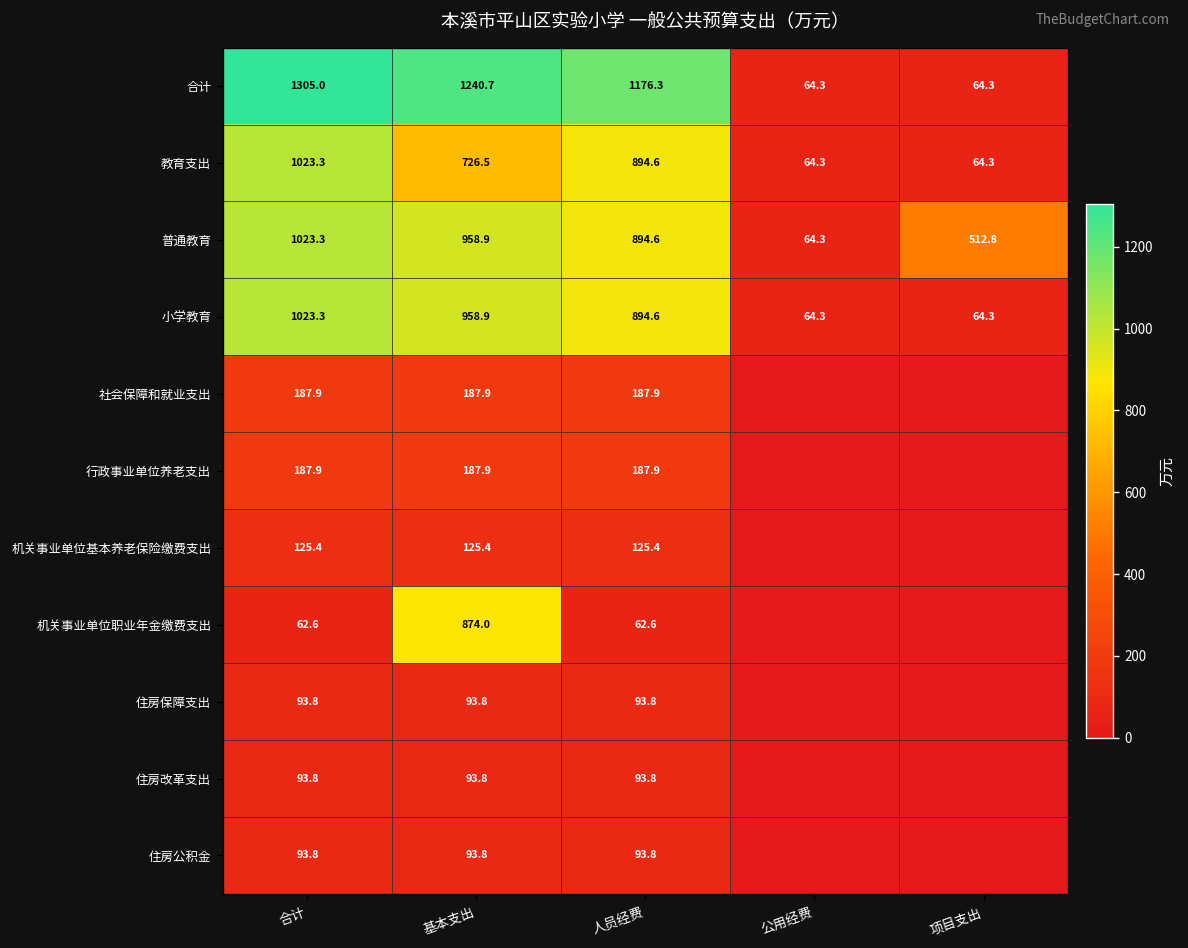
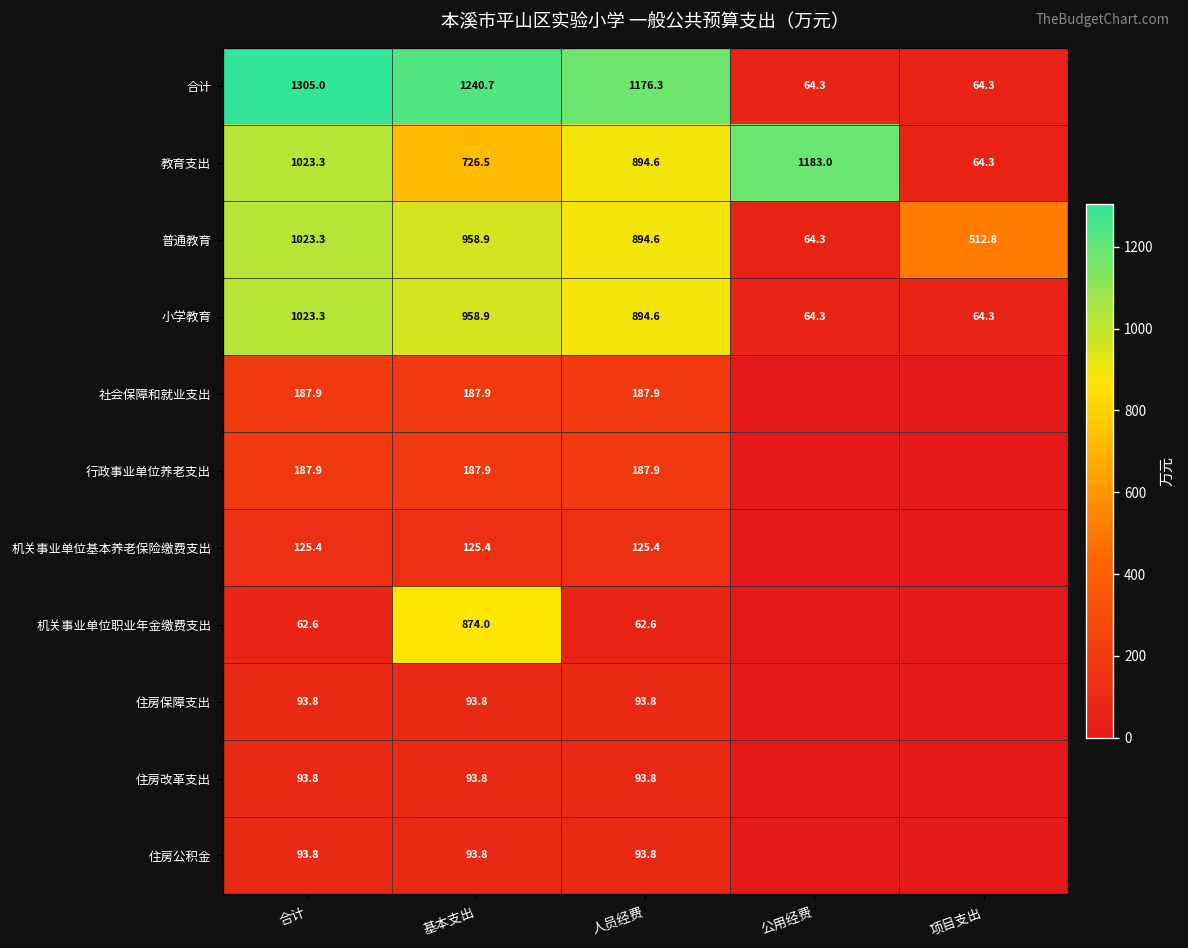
教育支出, 公用经费: 64.3 -> 1183.0
